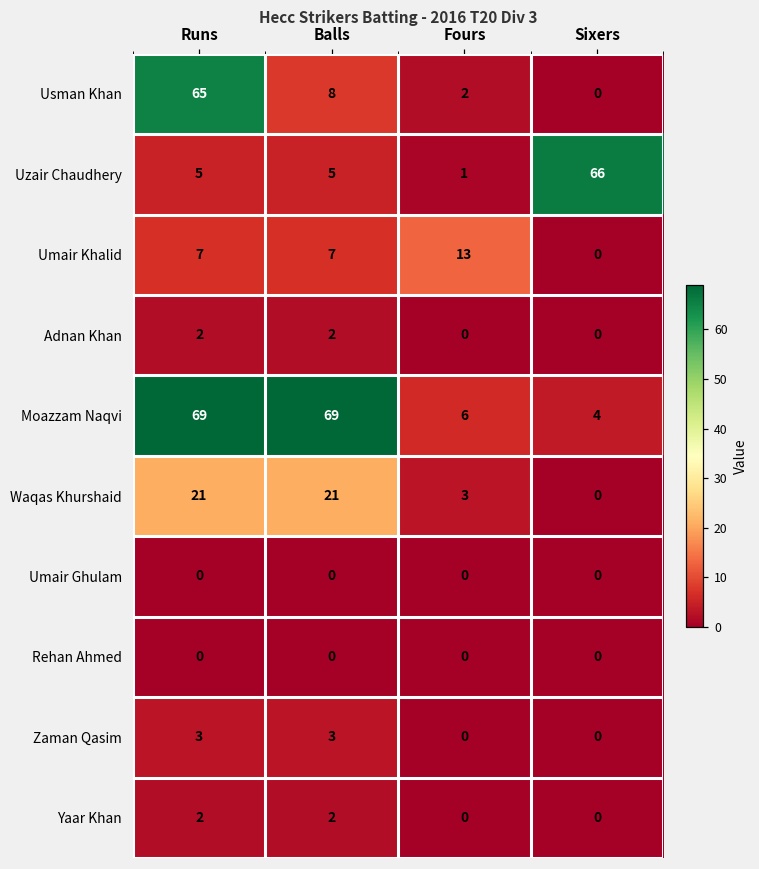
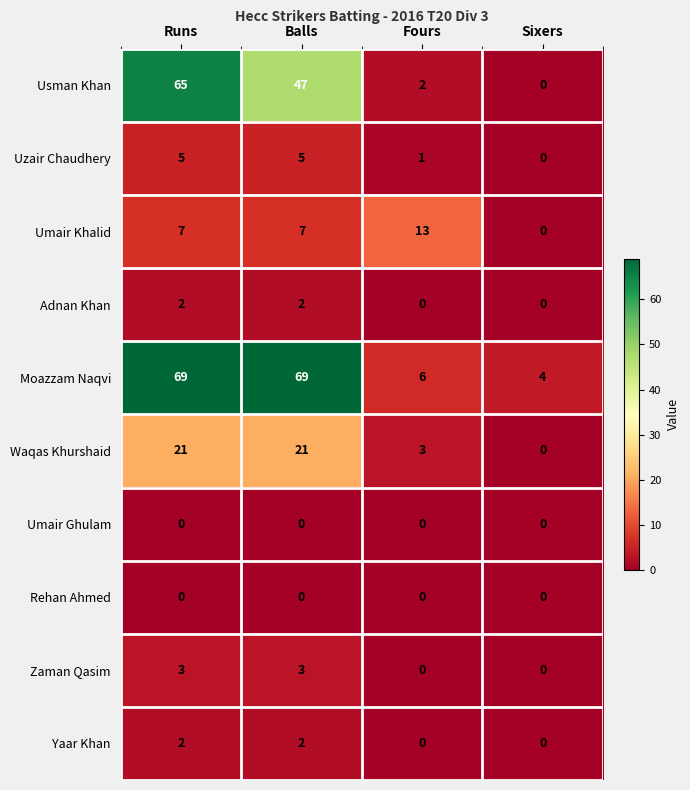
Usman Khan, Balls: 8 -> 47
Uzair Chaudhery, Sixers: 66 -> 0
